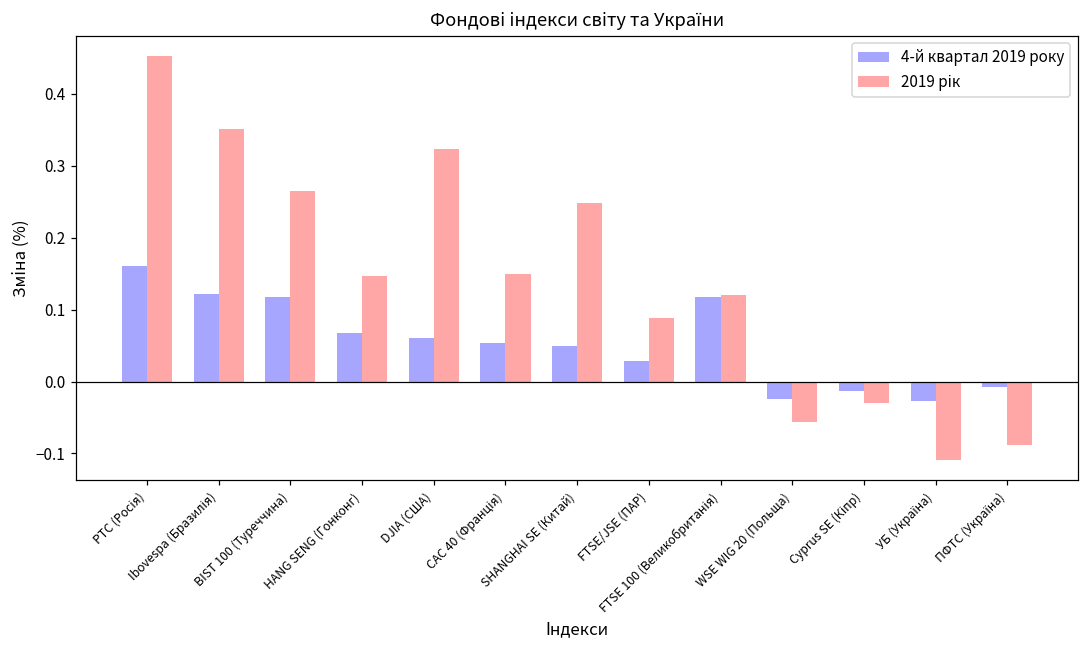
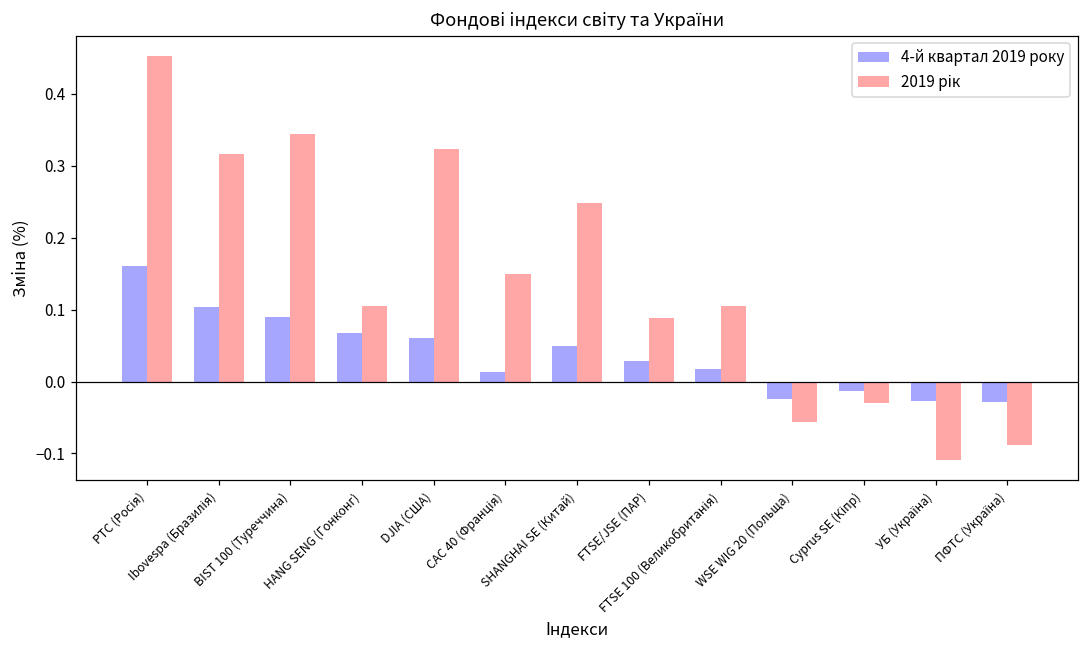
4-й квартал 2019 року, Ibovespa (Бразилія): 0.12 -> 0.10
2019 рік, Ibovespa (Бразилія): 0.35 -> 0.32
4-й квартал 2019 року, BIST 100 (Туреччина): 0.12 -> 0.09
2019 рік, BIST 100 (Туреччина): 0.27 -> 0.34
2019 рік, HANG SENG (Гонконг): 0.15 -> 0.11
4-й квартал 2019 року, CAC 40 (Франція): 0.05 -> 0.01
4-й квартал 2019 року, FTSE 100 (Великобританія): 0.12 -> 0.02
2019 рік, FTSE 100 (Великобританія): 0.12 -> 0.11
4-й квартал 2019 року, ПФТС (Україна): -0.01 -> -0.03
